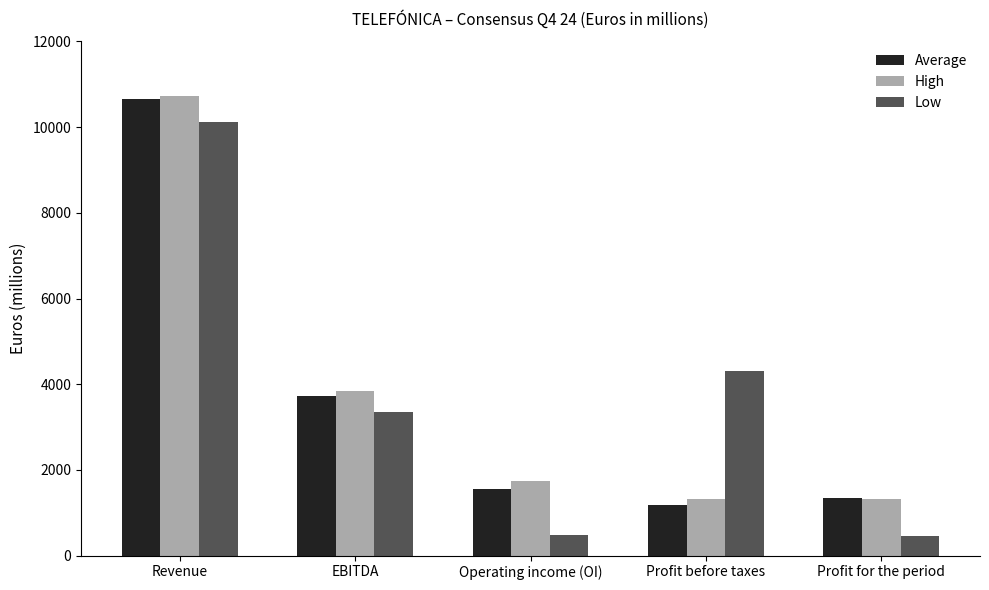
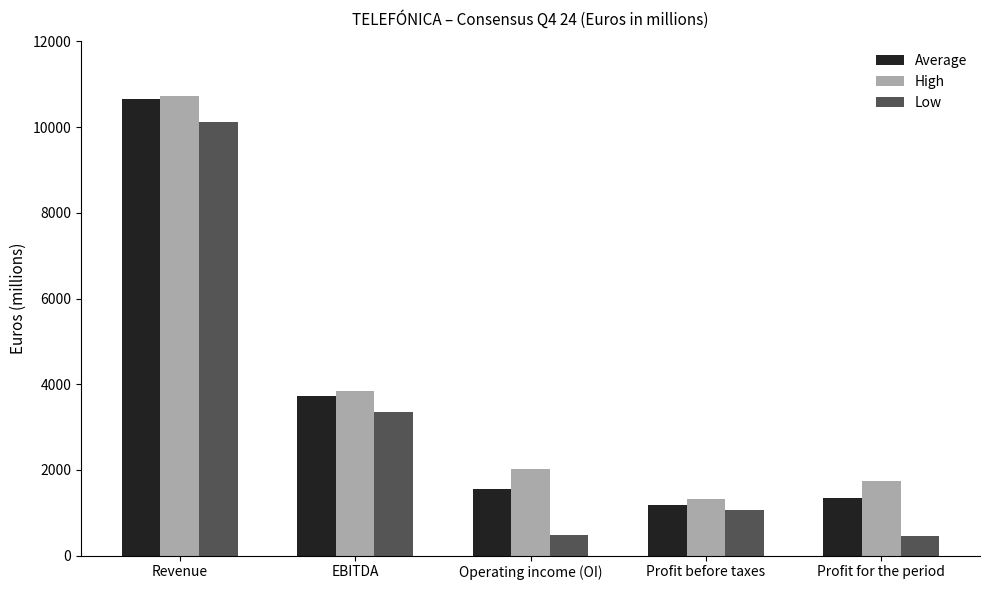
High, Operating income (OI): 1700 -> 2000
Low, Profit before taxes: 4300 -> 1100
High, Profit for the period: 1300 -> 1700
